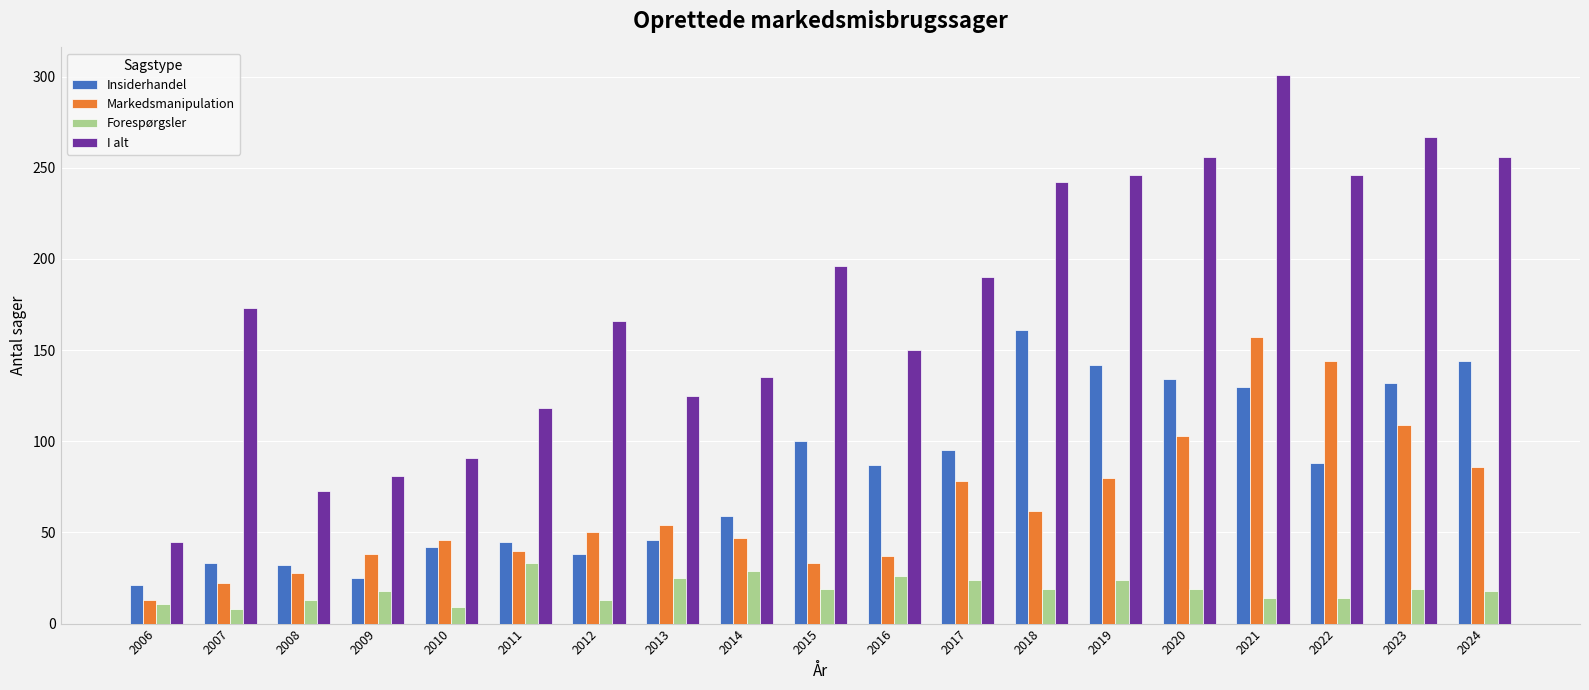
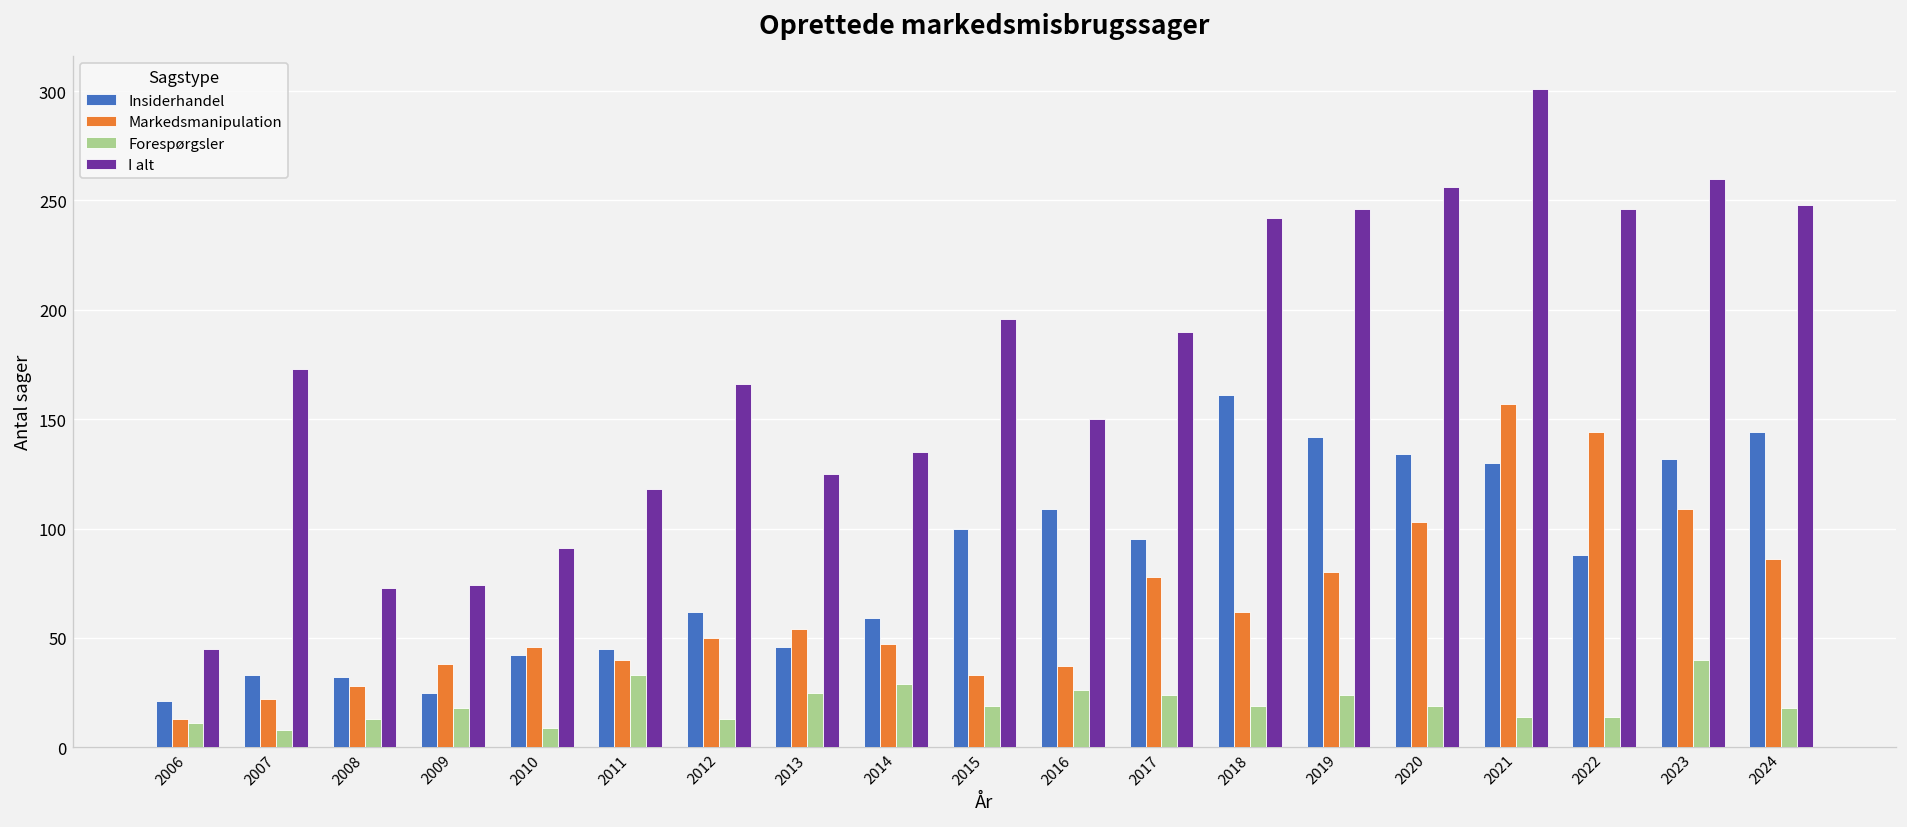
I alt, 2009: 81 -> 74
Insiderhandel, 2012: 38 -> 62
Insiderhandel, 2016: 87 -> 109
Forespørgsler, 2023: 19 -> 40
I alt, 2023: 267 -> 260
I alt, 2024: 256 -> 248
